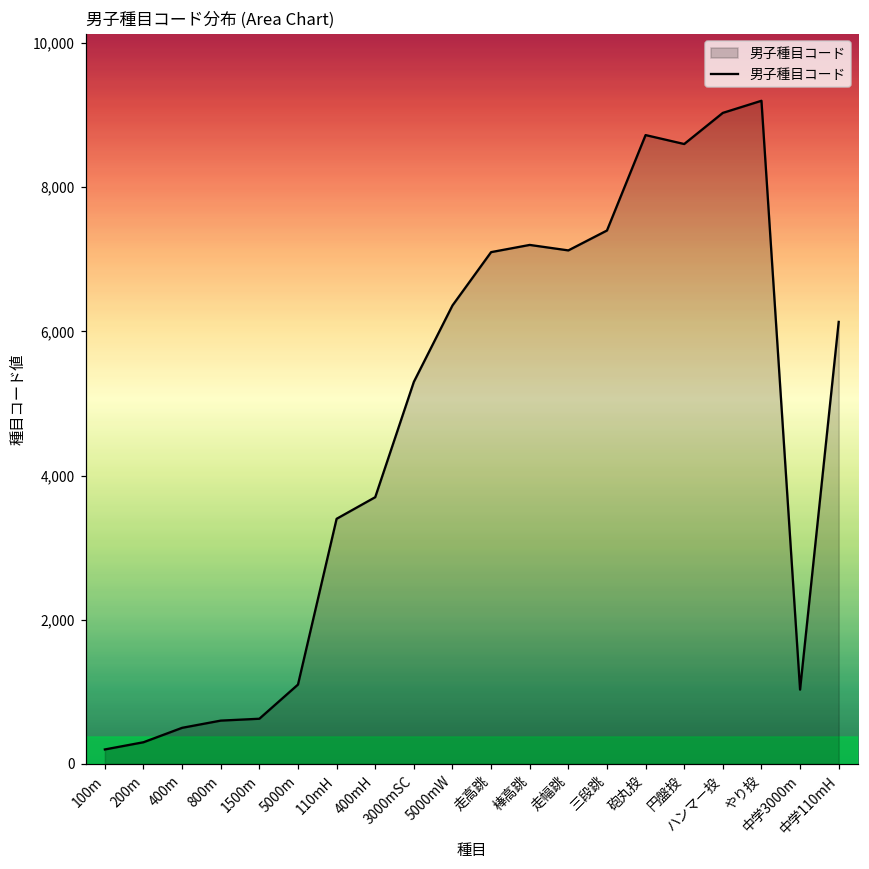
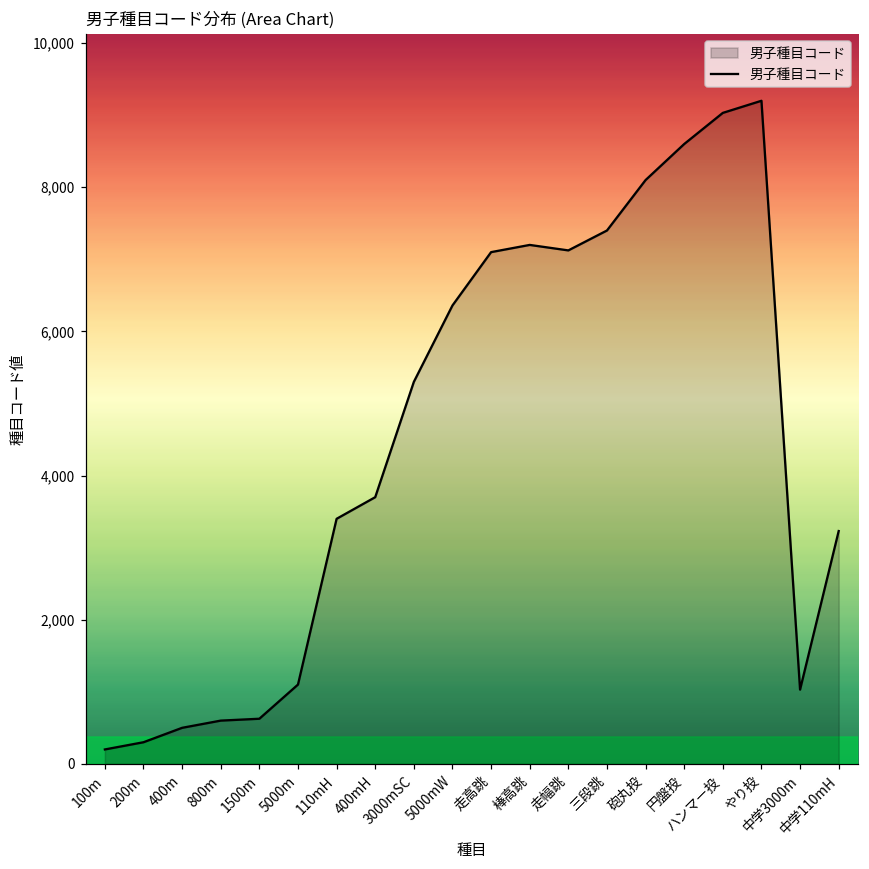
砲丸投: 8,700 -> 8,100
中学110mH: 6,100 -> 3,200
